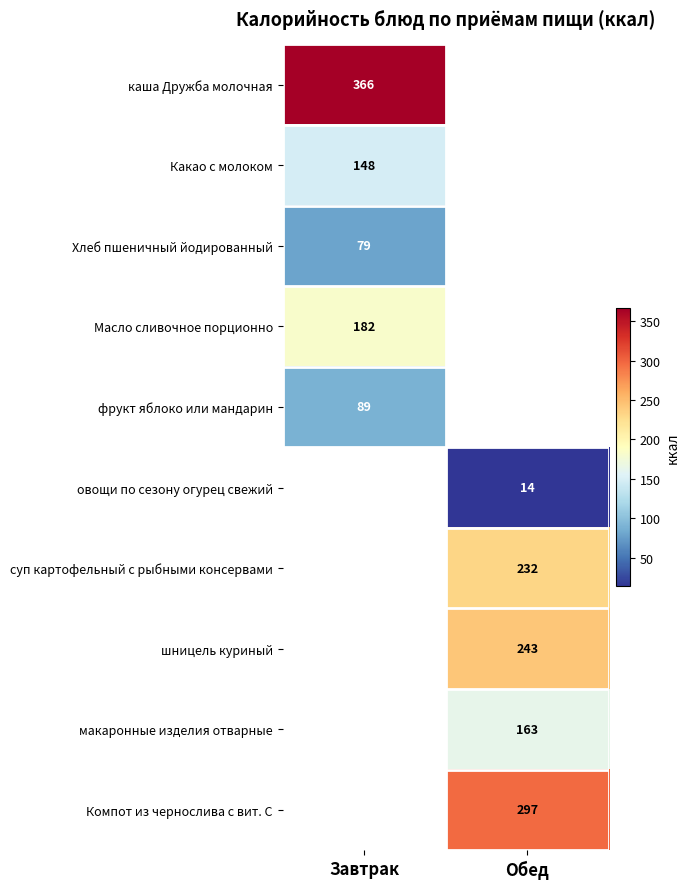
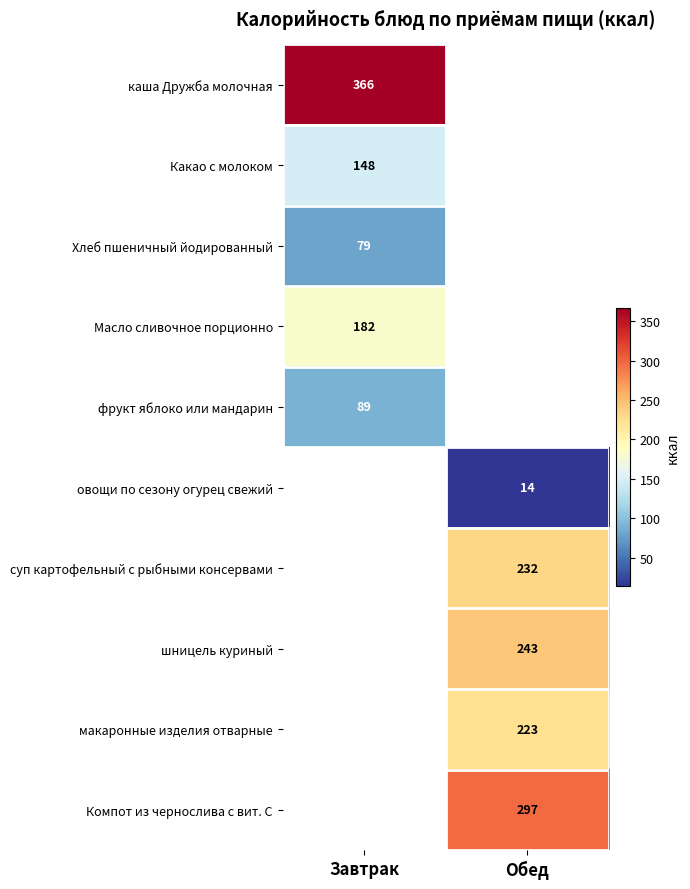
макаронные изделия отварные, Обед: 163 -> 223
